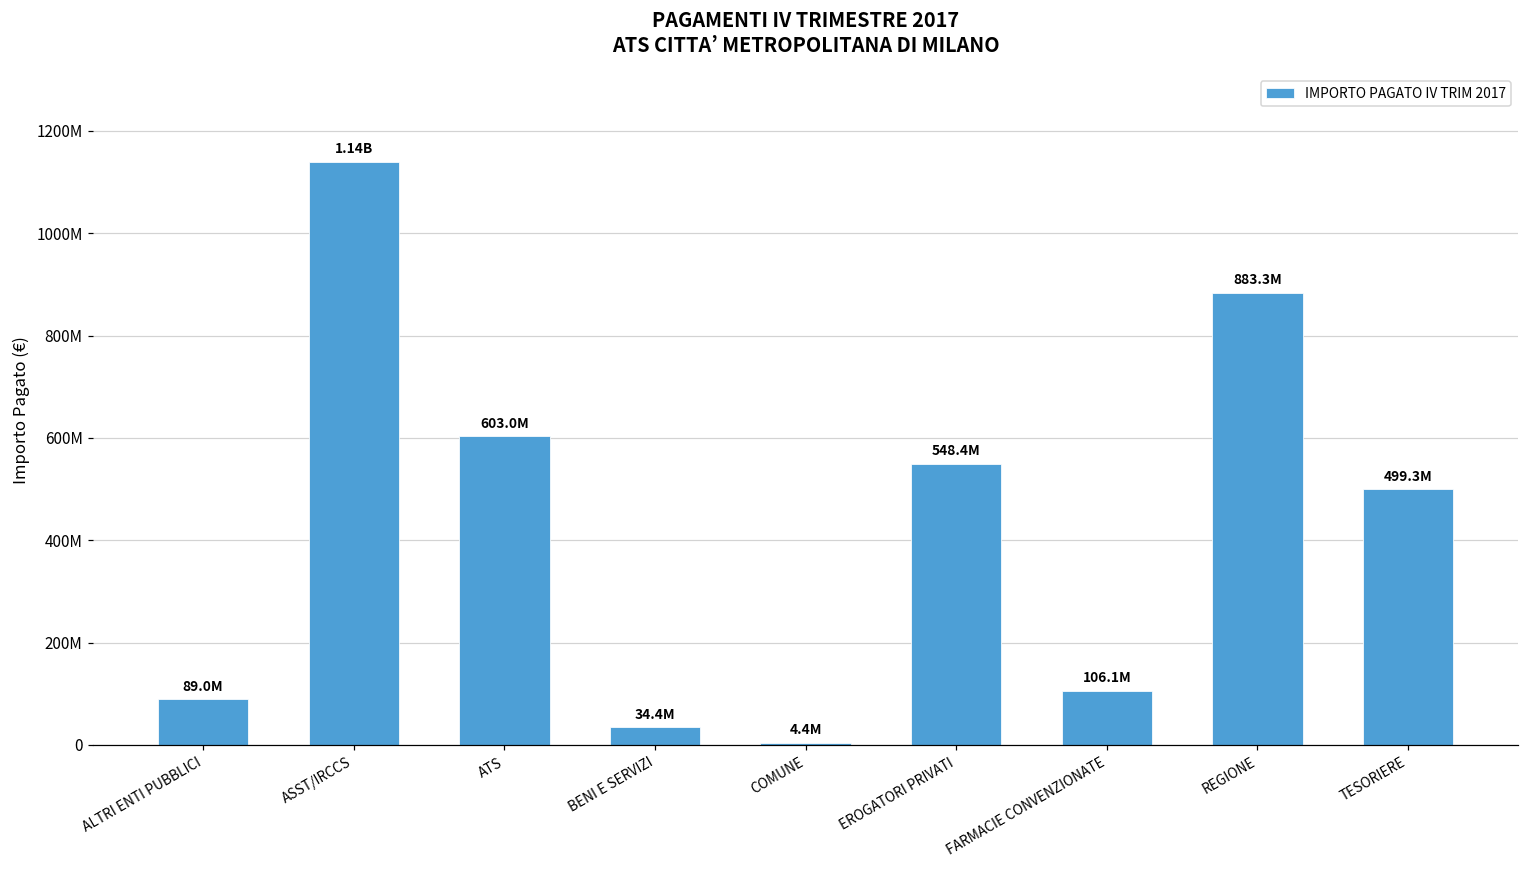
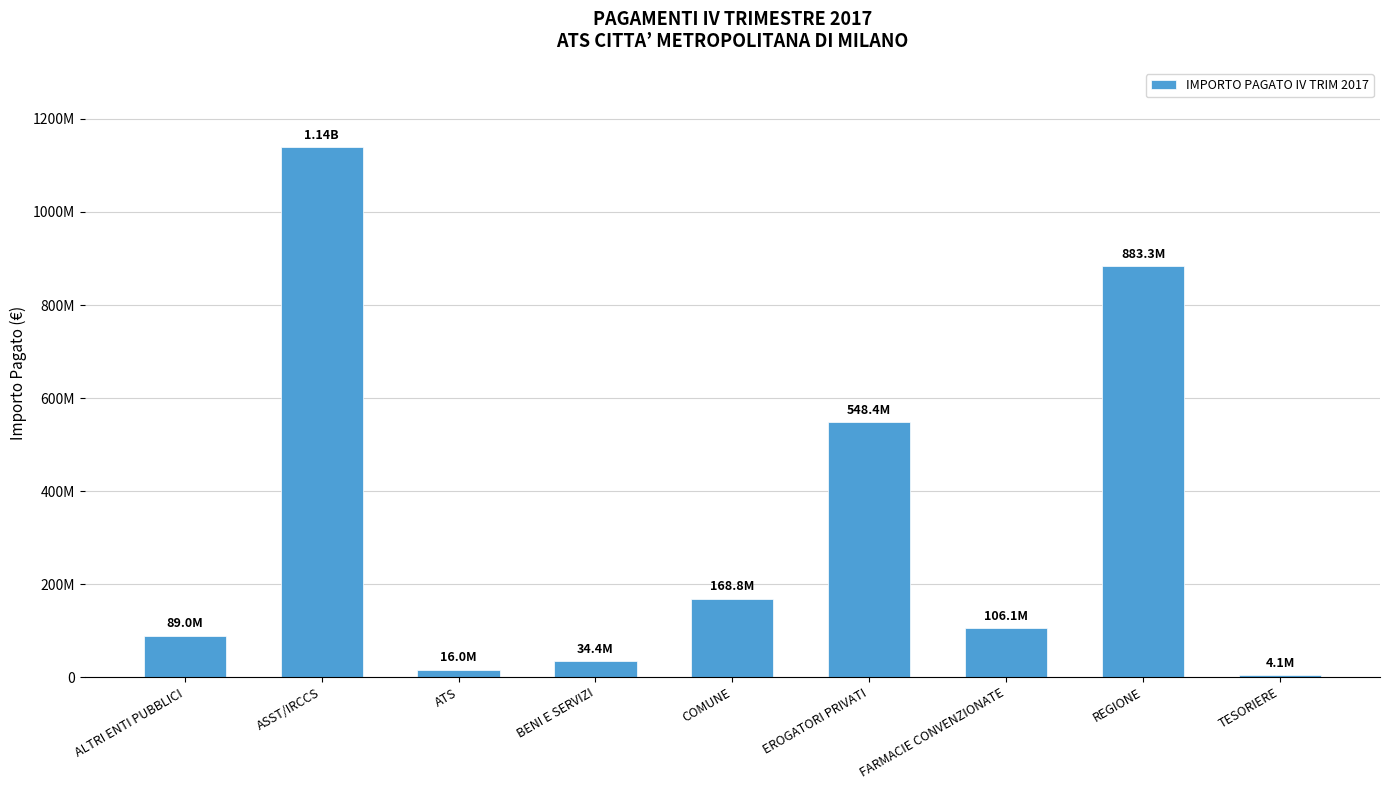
ATS: 603.0M -> 16.0M
COMUNE: 4.4M -> 168.8M
TESORIERE: 499.3M -> 4.1M
